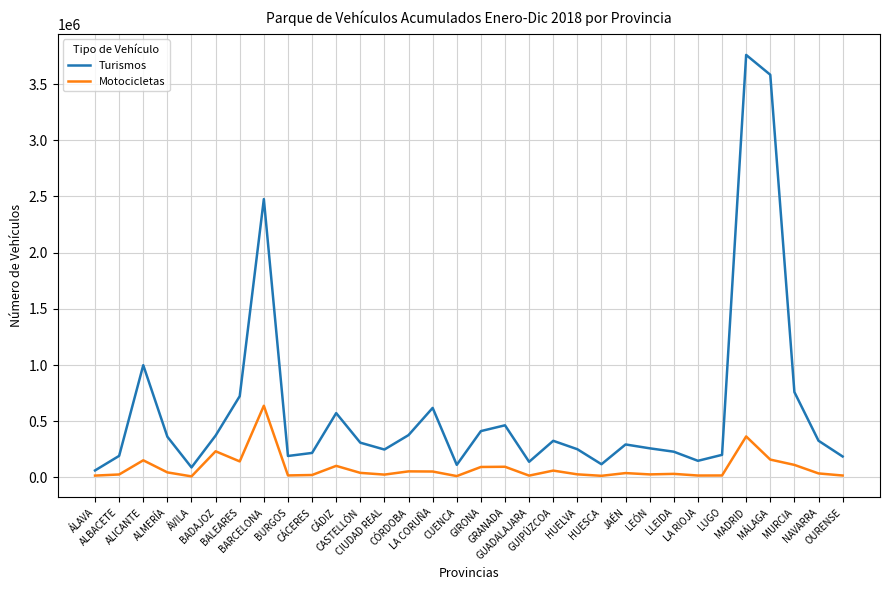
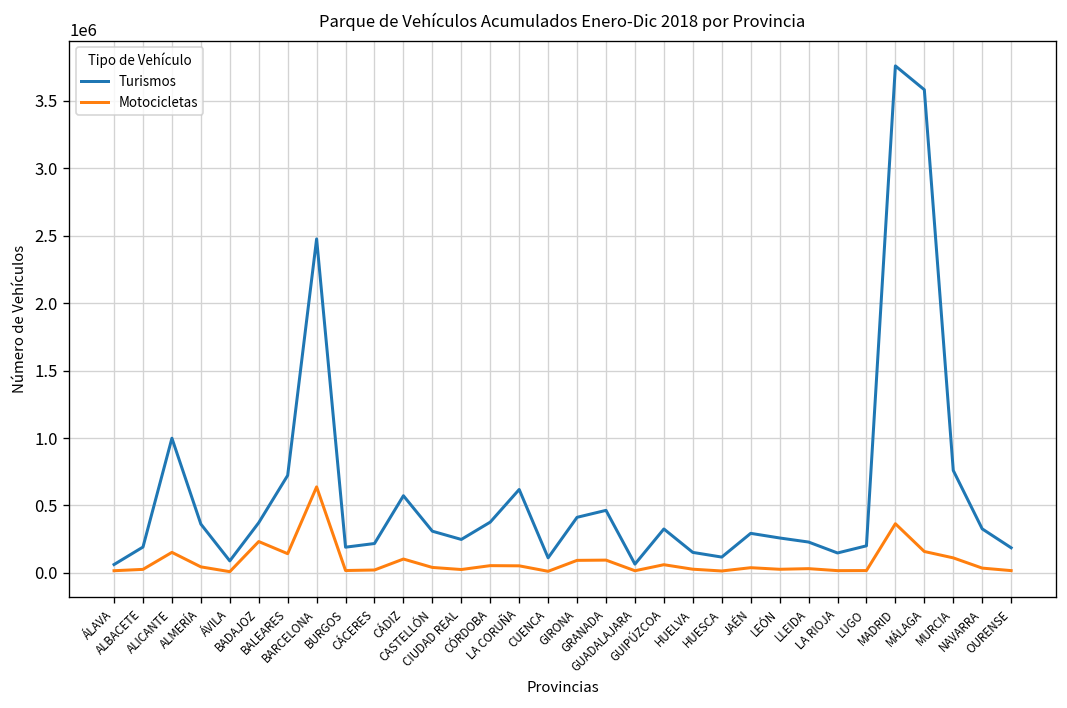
Turismos, GUADALAJARA: 140000 -> 60000
Turismos, HUELVA: 250000 -> 150000
